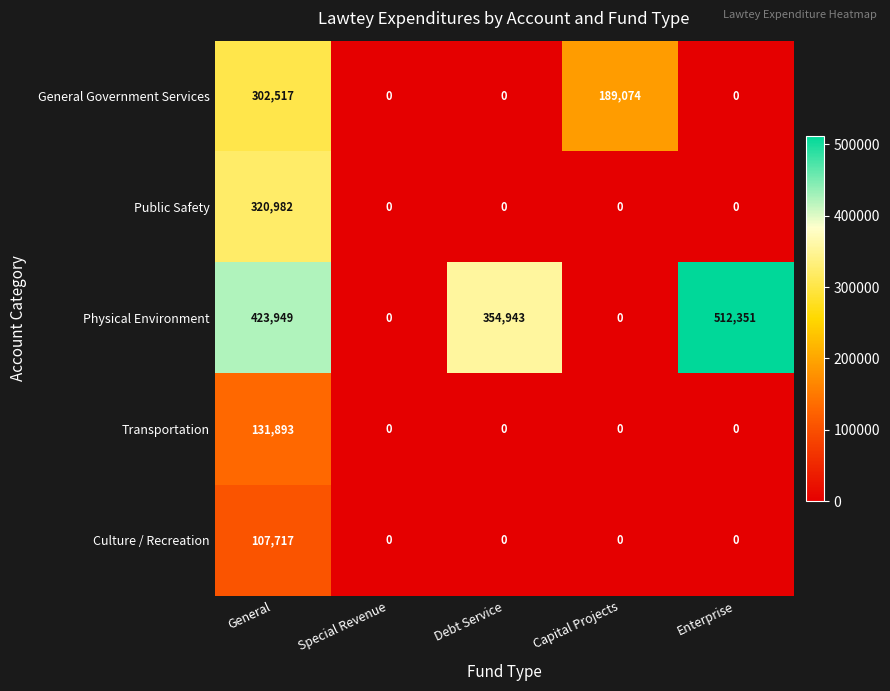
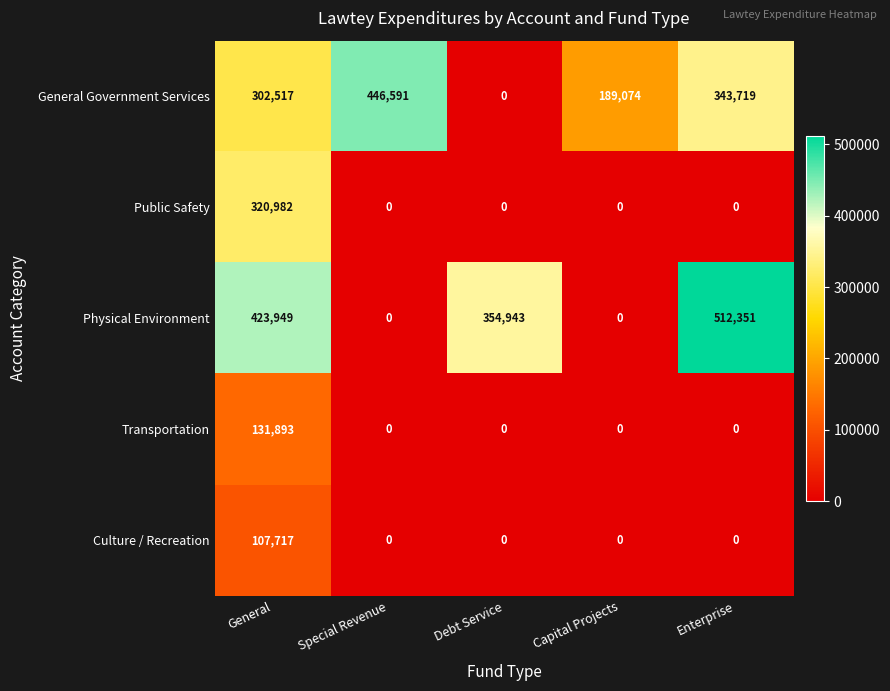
General Government Services, Special Revenue: 0 -> 446,591
General Government Services, Enterprise: 0 -> 343,719
